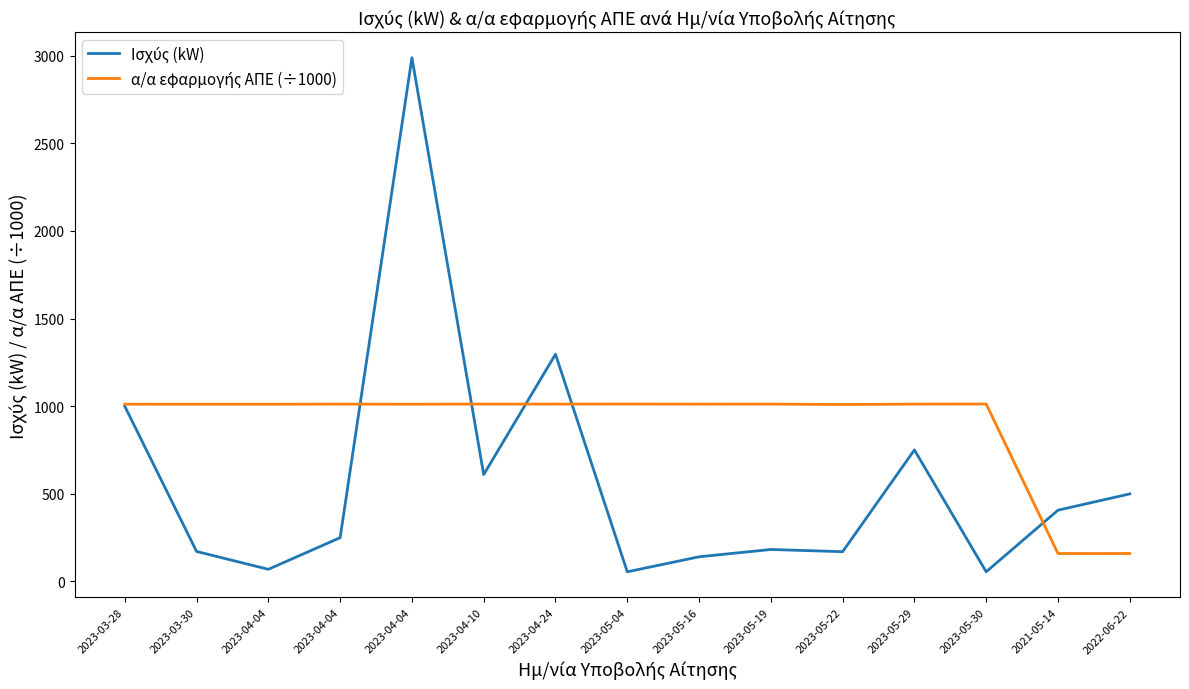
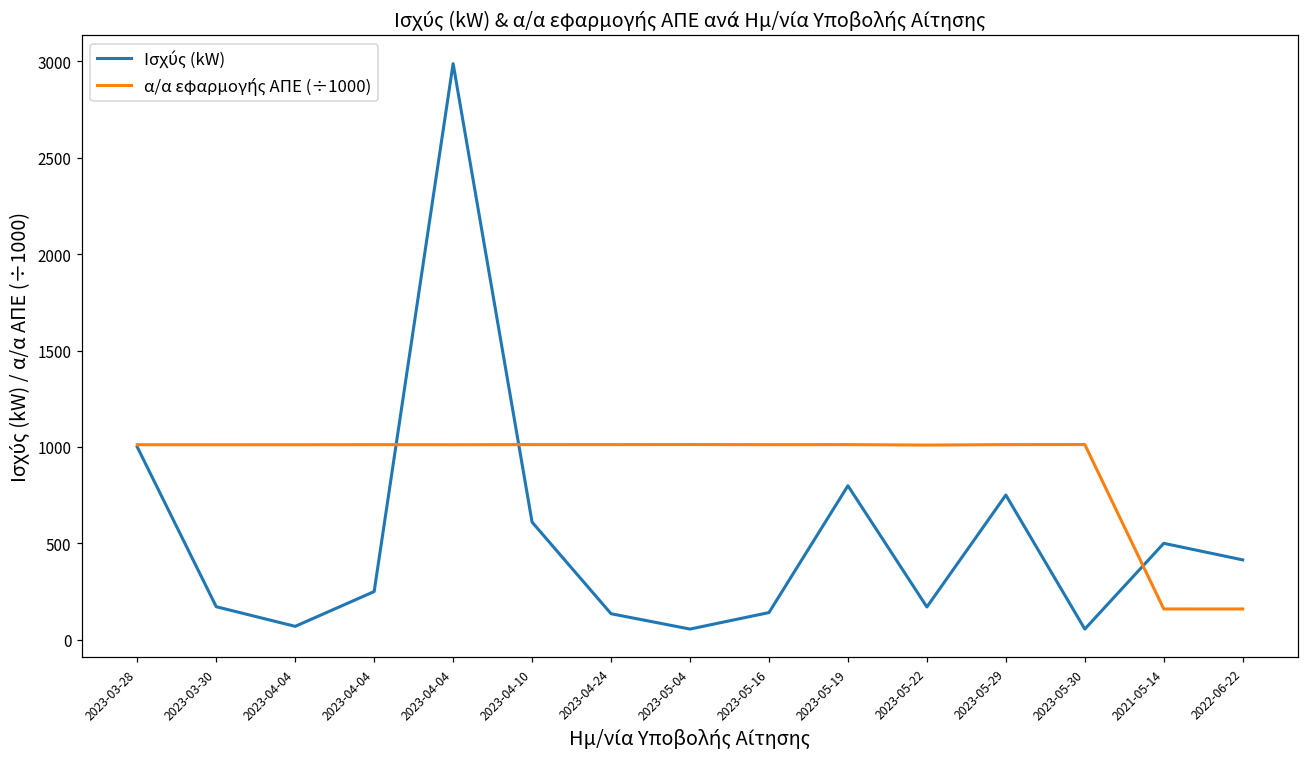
Ισχύς (kW), 2023-04-24: 1300 -> 130
Ισχύς (kW), 2023-05-19: 180 -> 800
Ισχύς (kW), 2021-05-14: 410 -> 500
Ισχύς (kW), 2022-06-22: 500 -> 410
